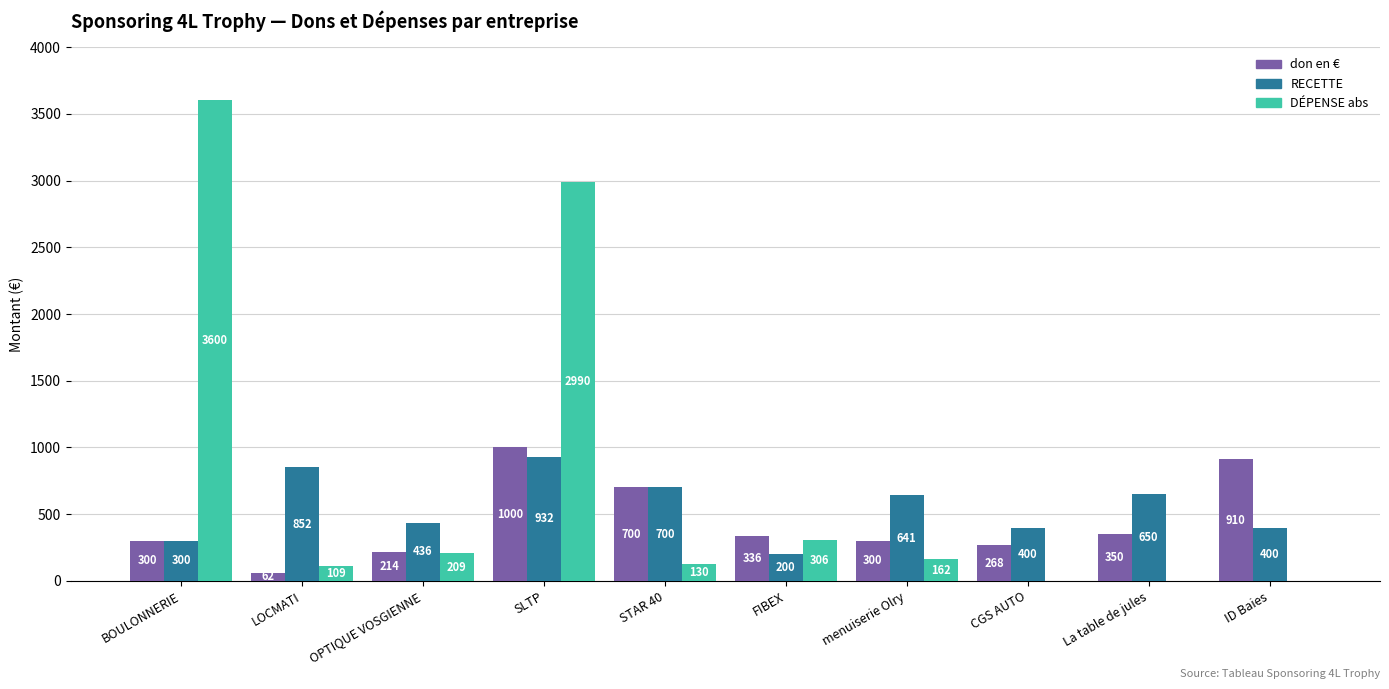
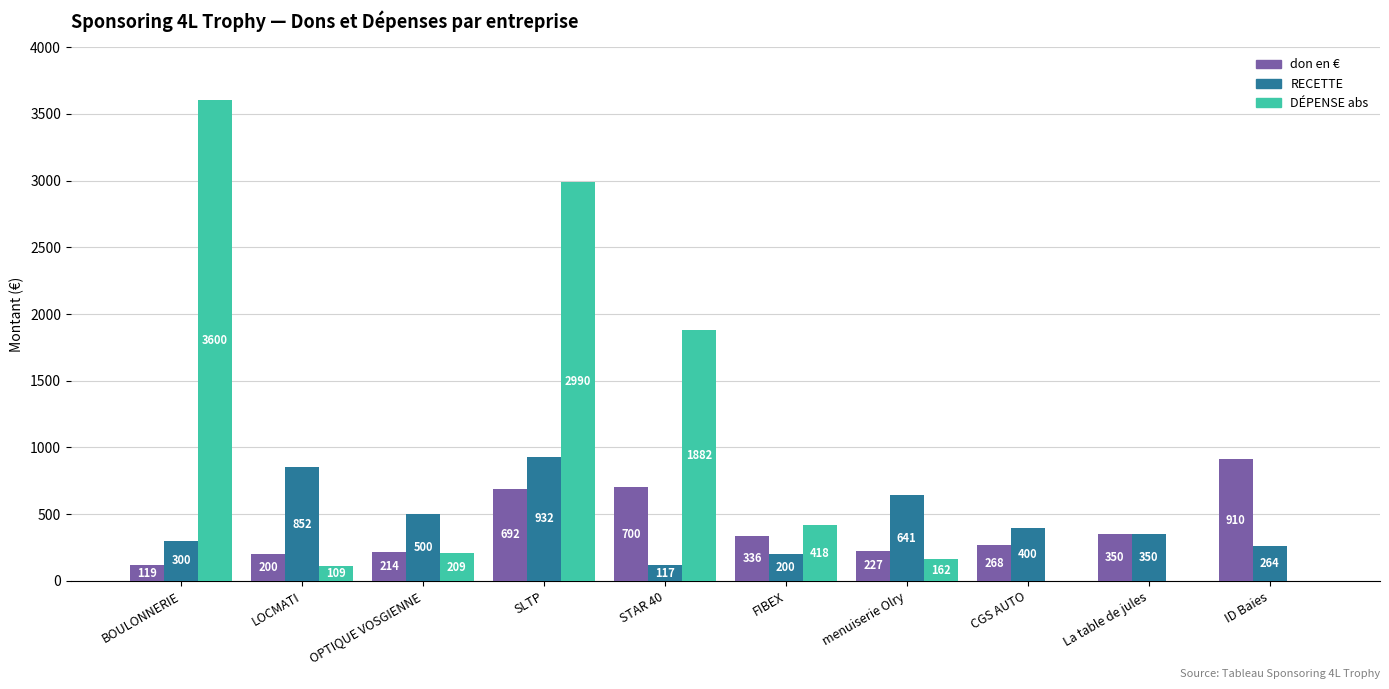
don en €, BOULONNERIE: 300 -> 119
don en €, LOCMATI: 62 -> 200
RECETTE, OPTIQUE VOSGIENNE: 436 -> 500
don en €, SLTP: 1000 -> 692
RECETTE, STAR 40: 700 -> 117
DÉPENSE abs, STAR 40: 130 -> 1882
DÉPENSE abs, FIBEX: 306 -> 418
don en €, menuiserie Olry: 300 -> 227
RECETTE, La table de jules: 650 -> 350
RECETTE, ID Baies: 400 -> 264
